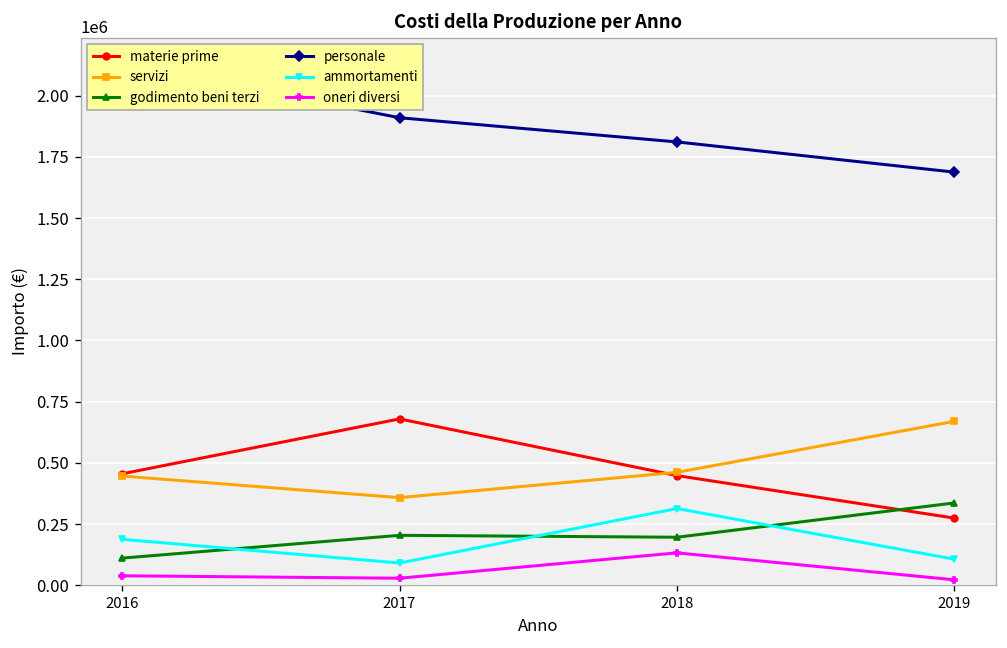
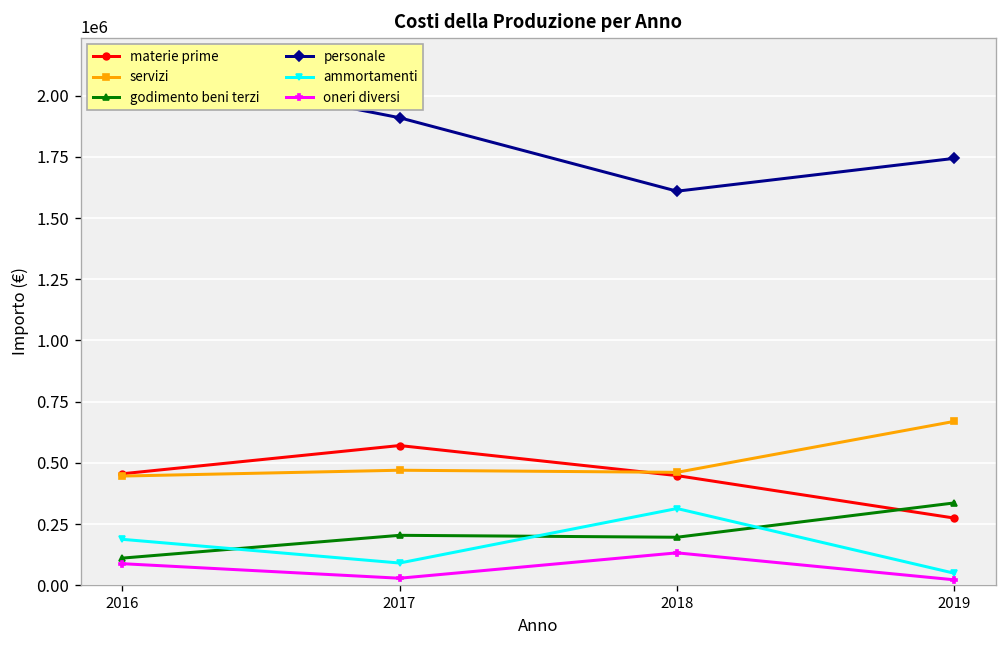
oneri diversi, 2016: 40000 -> 90000
materie prime, 2017: 680000 -> 570000
servizi, 2017: 360000 -> 470000
personale, 2018: 1810000 -> 1610000
personale, 2019: 1690000 -> 1740000
ammortamenti, 2019: 110000 -> 50000
